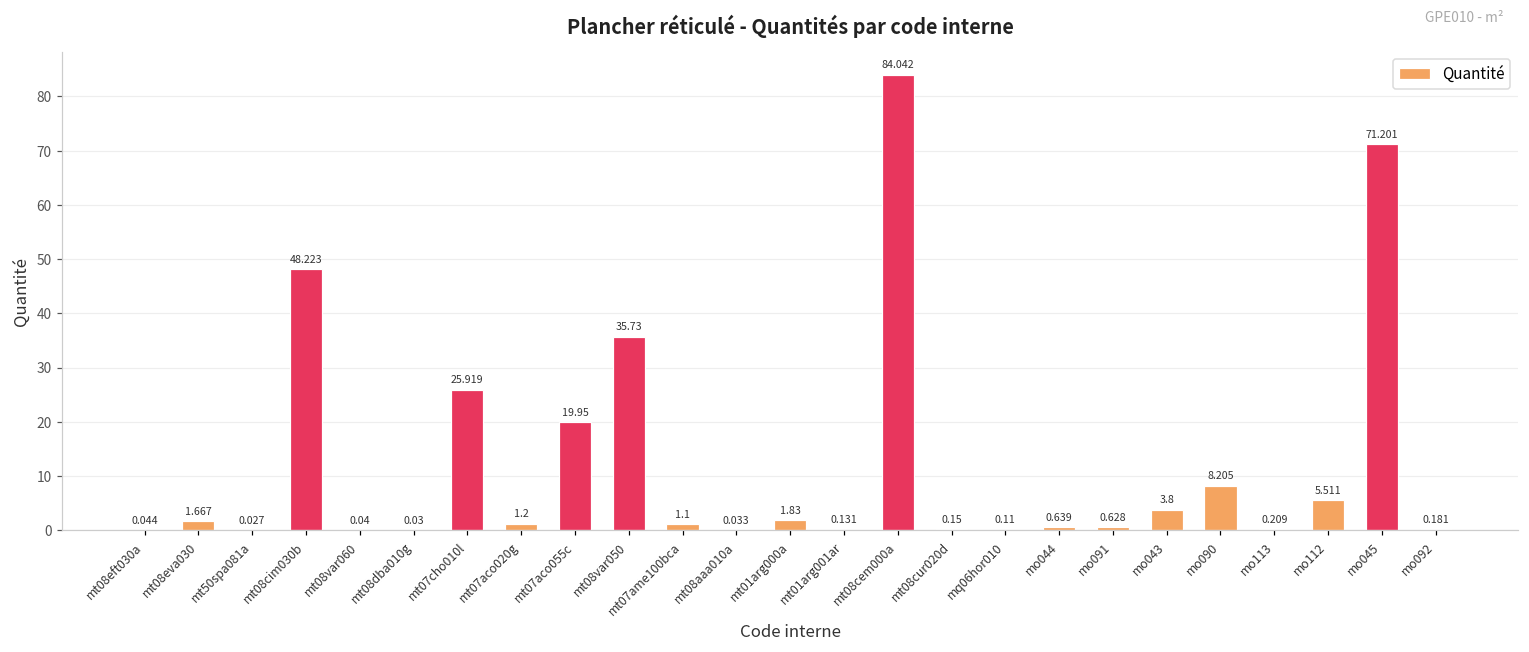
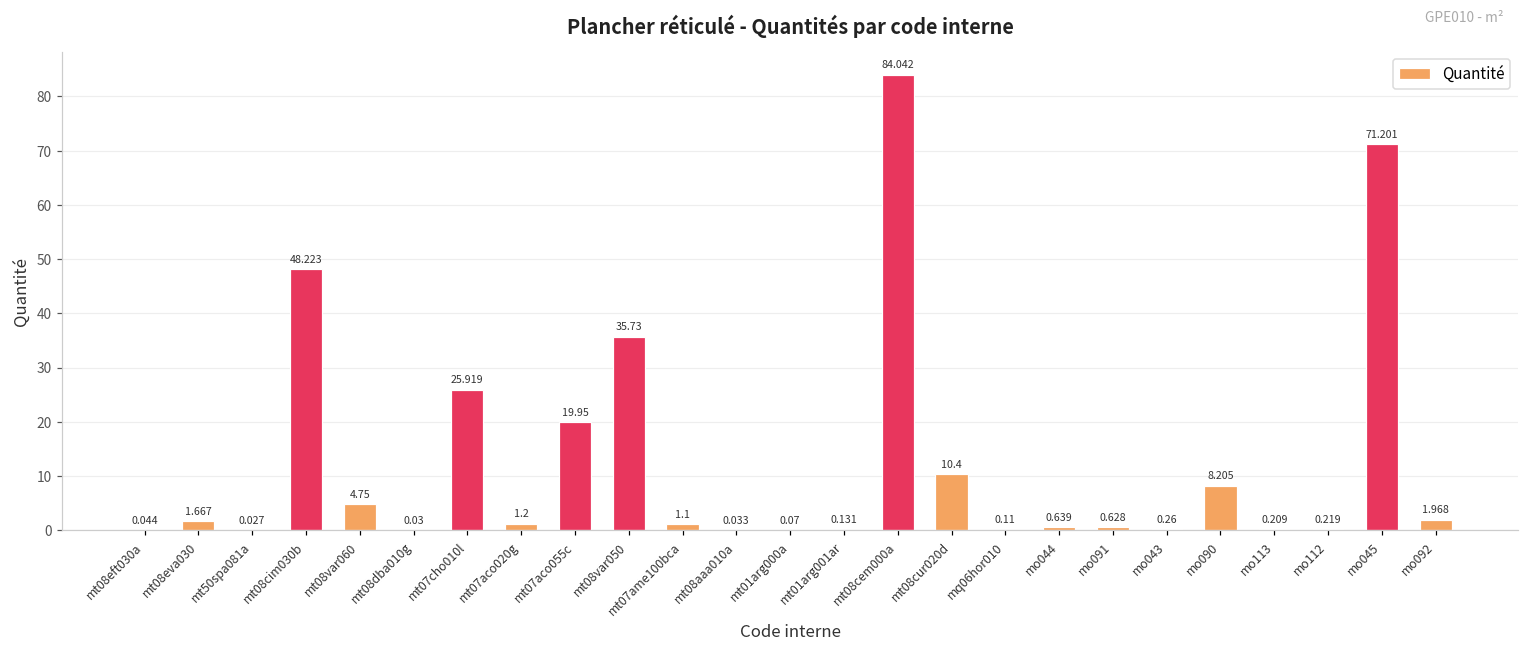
mt08var060: 0.04 -> 4.75
mt01arg000a: 1.83 -> 0.07
mt08cur020d: 0.15 -> 10.4
mo043: 3.8 -> 0.26
mo112: 5.511 -> 0.219
mo092: 0.181 -> 1.968
